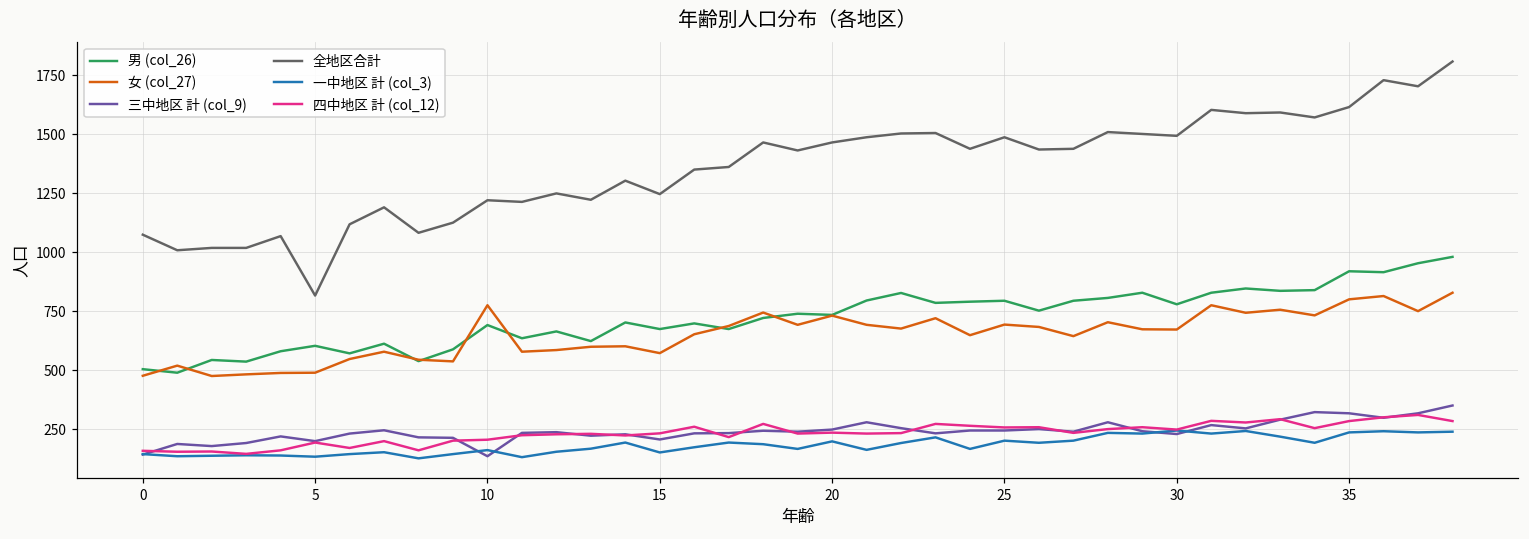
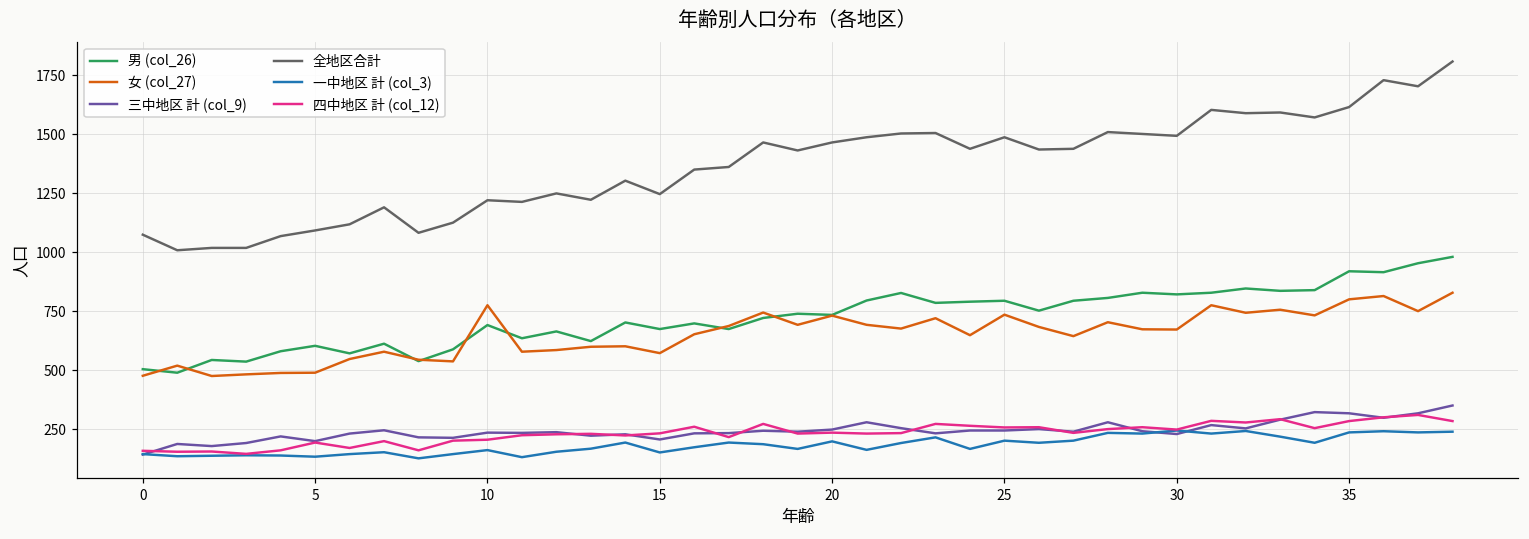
全地区合計, 5: 820 -> 1090
三中地区 計 (col_9), 10: 140 -> 240
女 (col_27), 25: 690 -> 740
男 (col_26), 30: 780 -> 820
